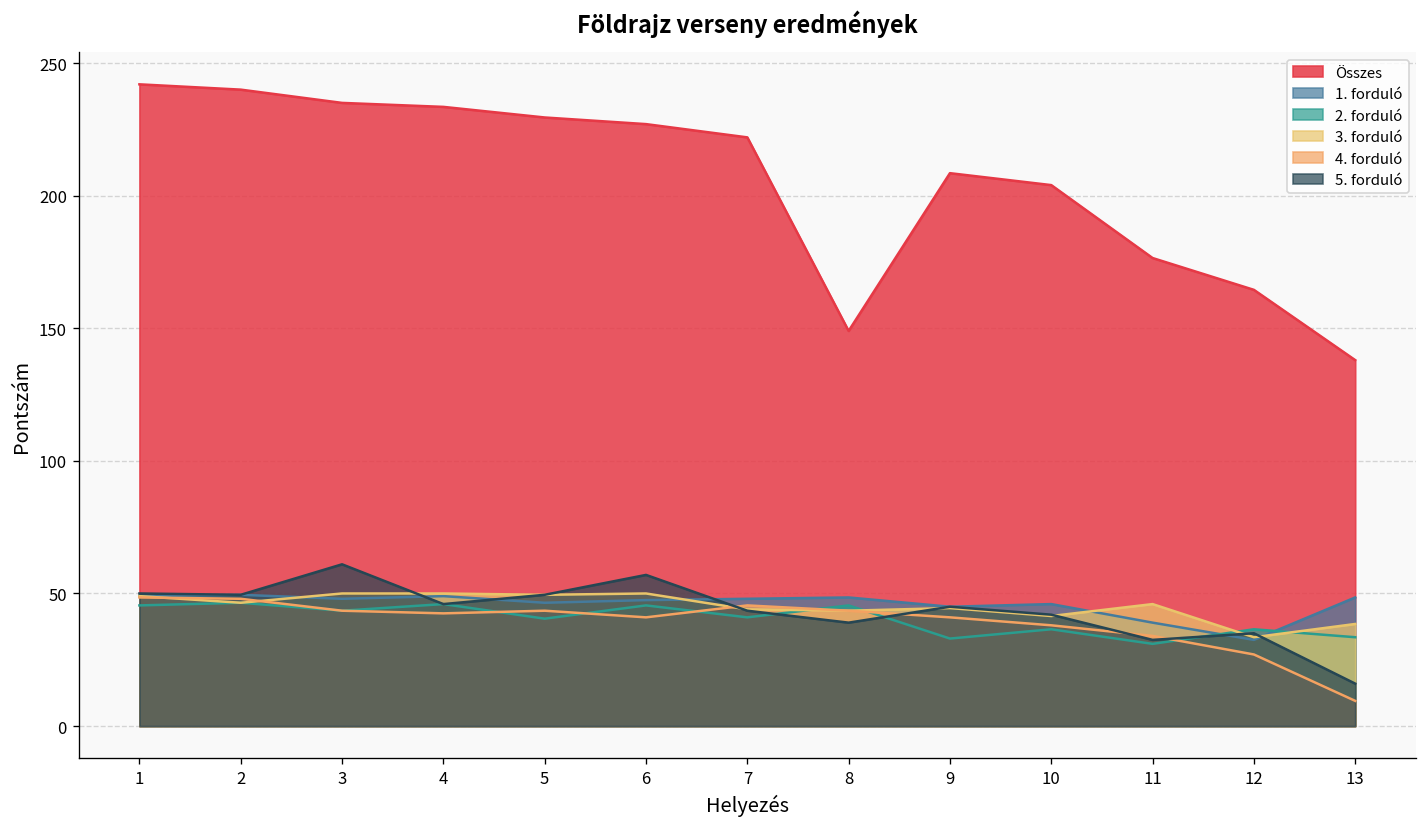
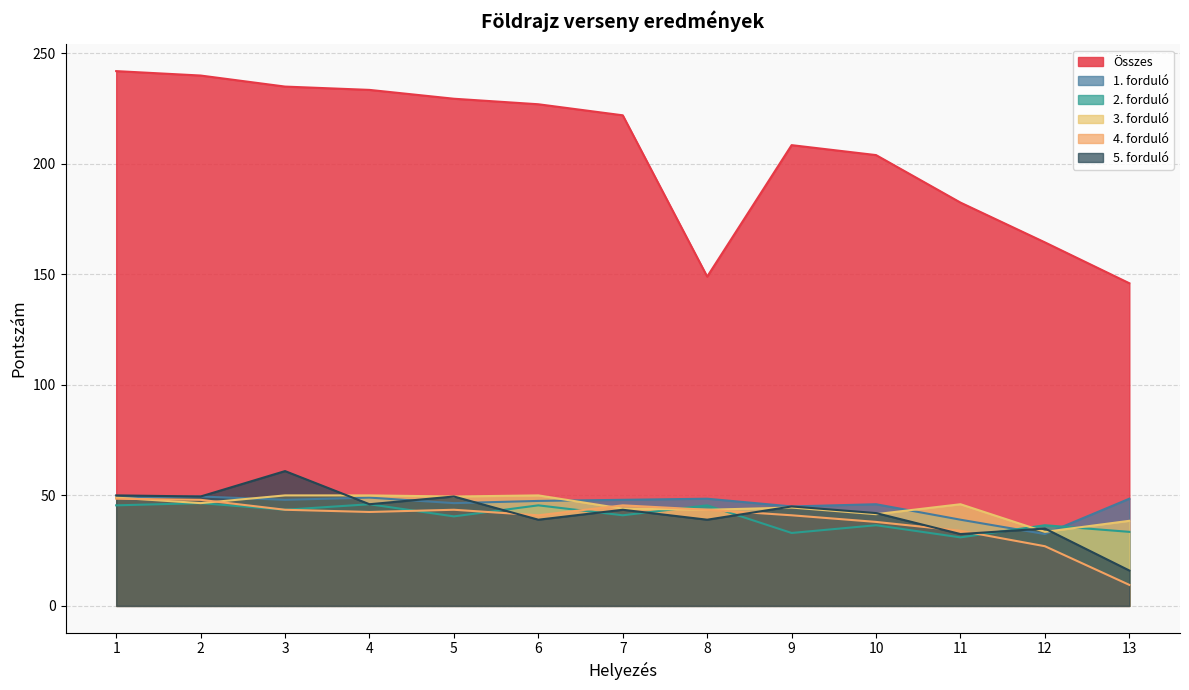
5. forduló, 6: 57 -> 39
Összes, 11: 177 -> 183
Összes, 13: 138 -> 146
